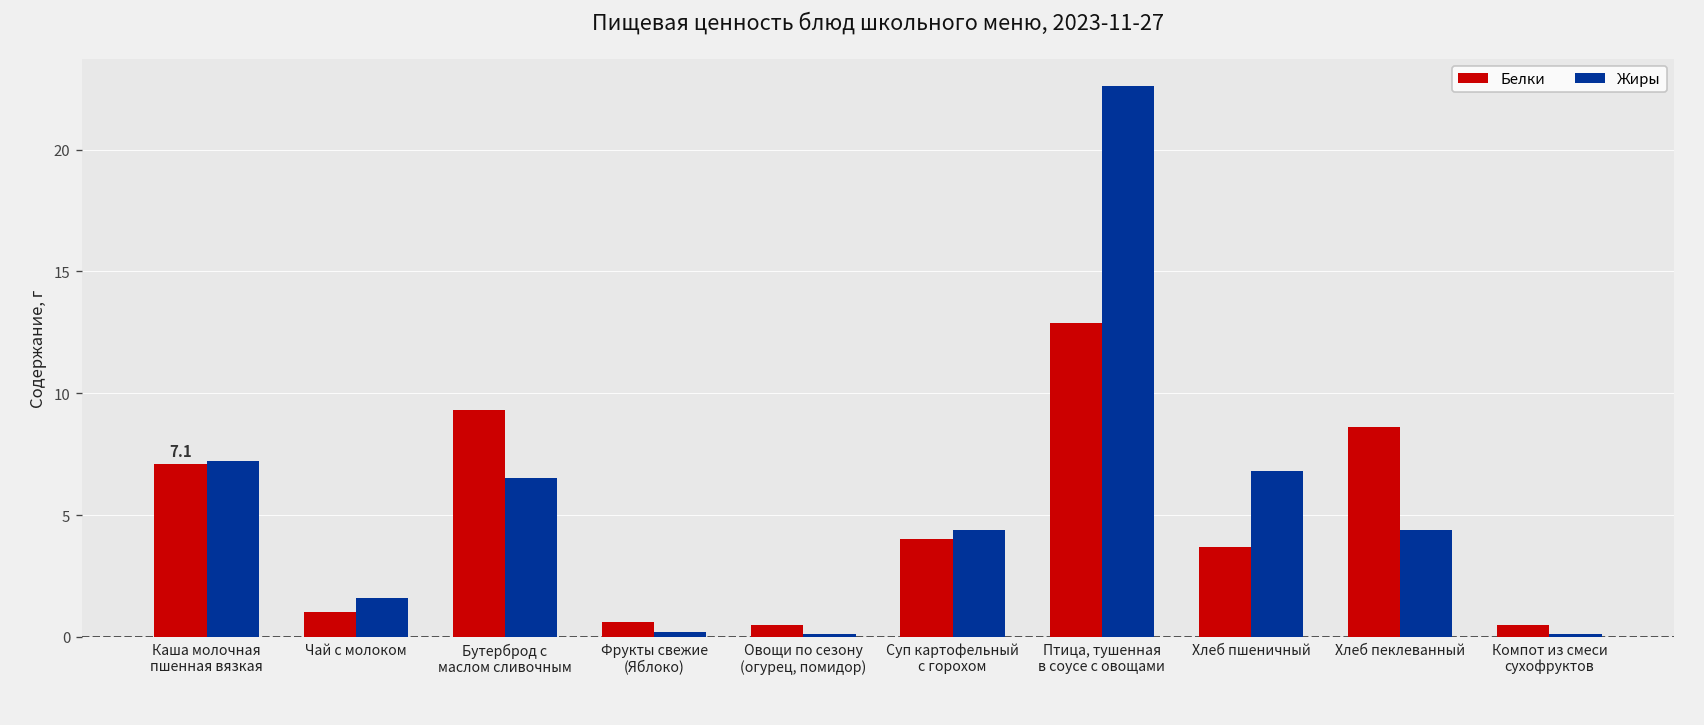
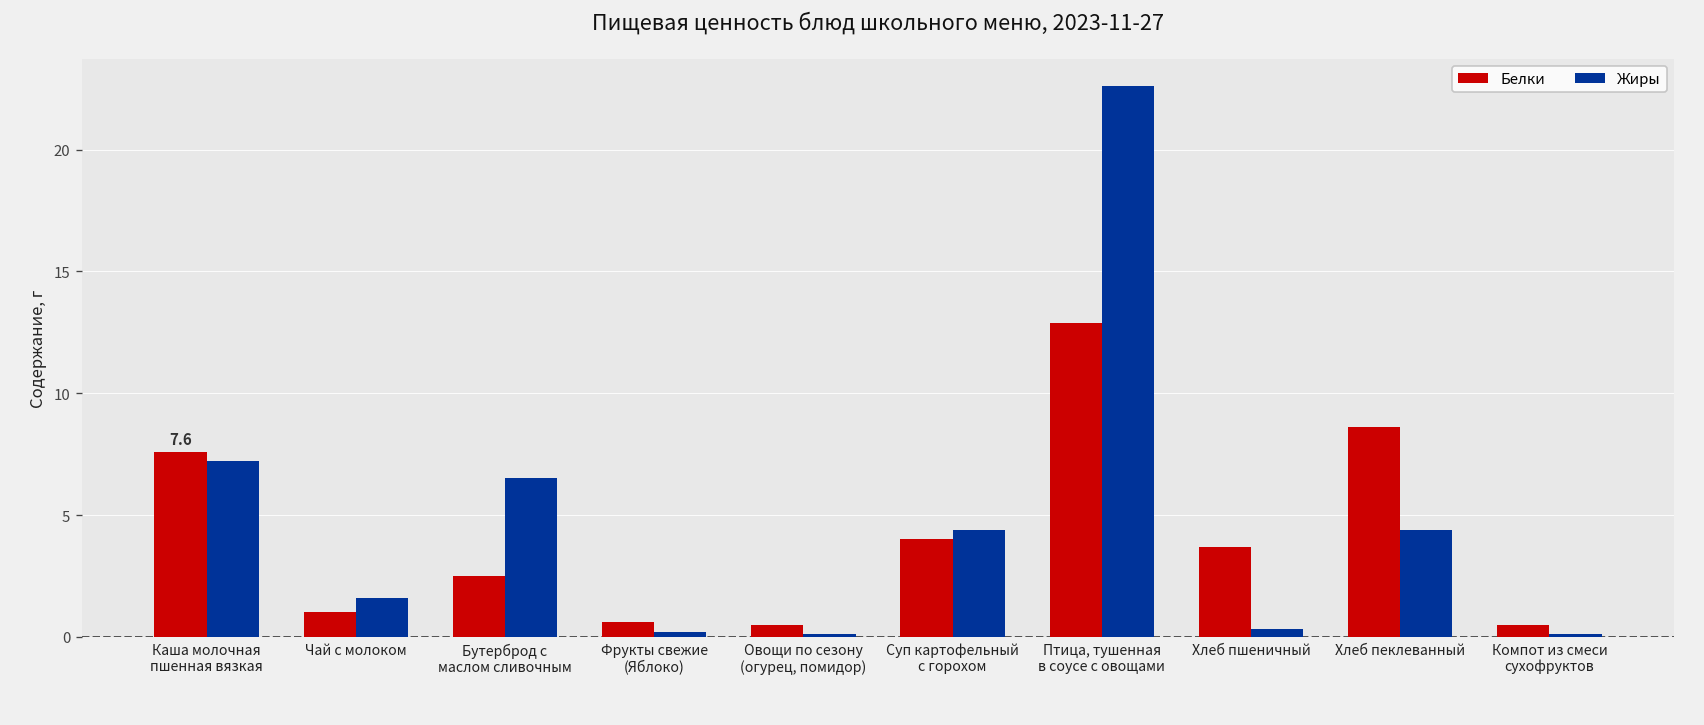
Белки, Каша молочная пшенная вязкая: 7.1 -> 7.6
Белки, Бутерброд с маслом сливочным: 9.3 -> 2.5
Жиры, Хлеб пшеничный: 6.8 -> 0.3
